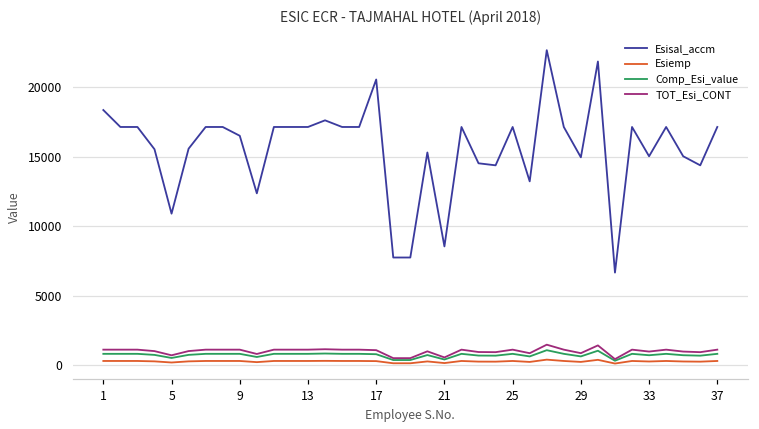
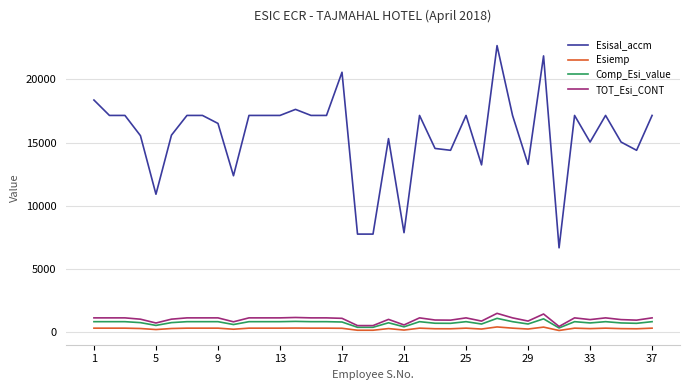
Esisal_accm, 21: 8600 -> 7900
Esisal_accm, 29: 15000 -> 13300
